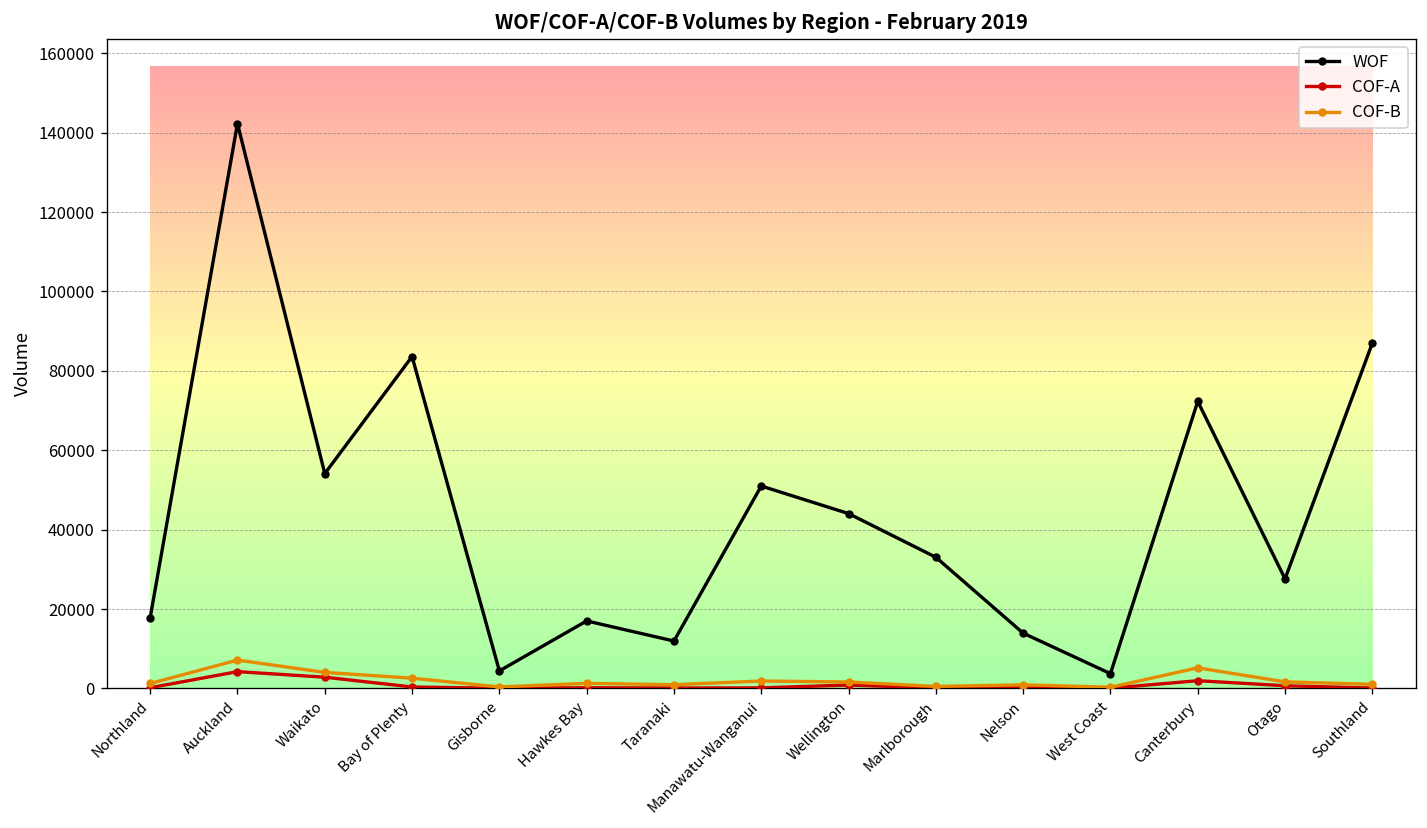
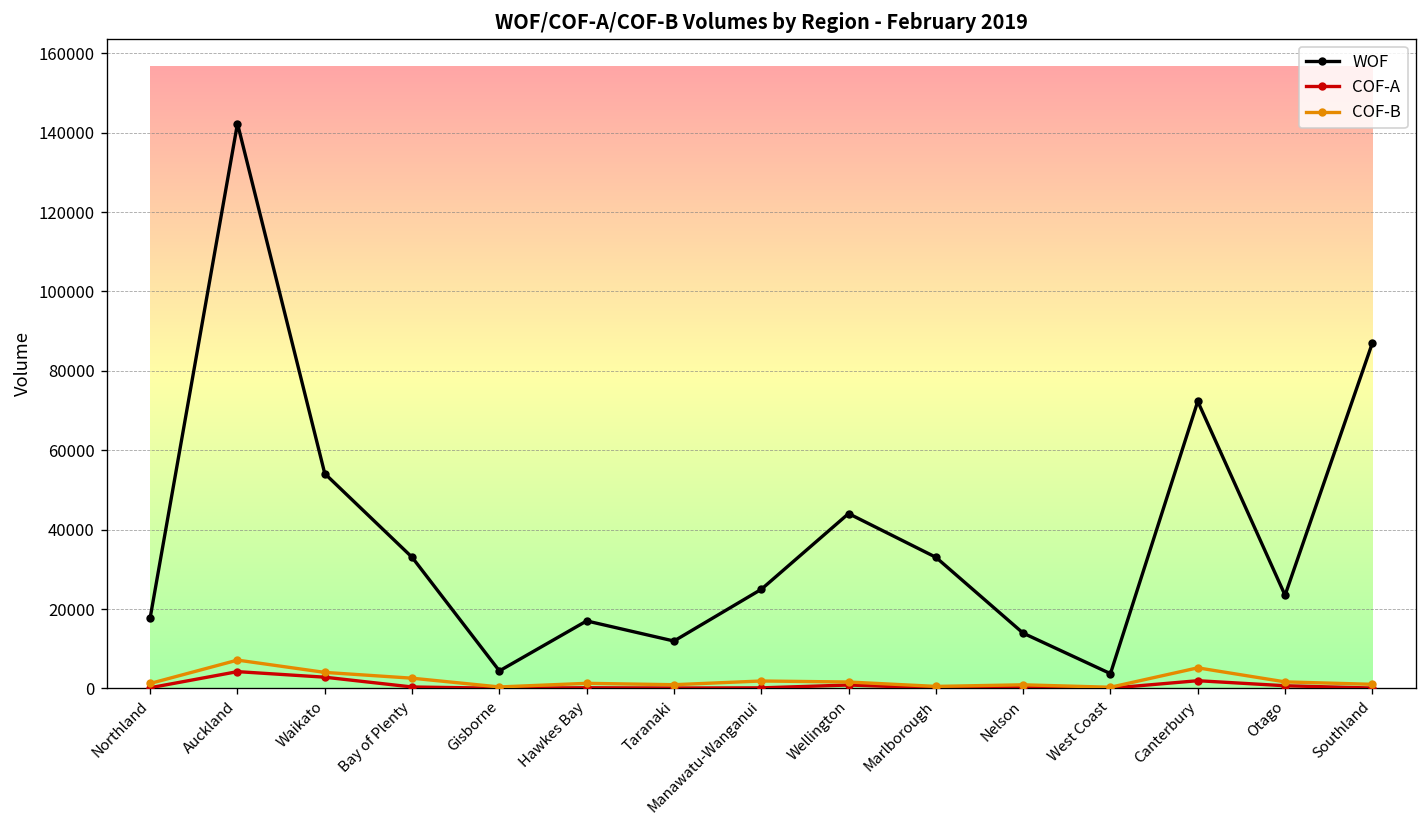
WOF, Bay of Plenty: 84000 -> 33000
WOF, Manawatu-Wanganui: 51000 -> 25000
WOF, Otago: 28000 -> 23000
